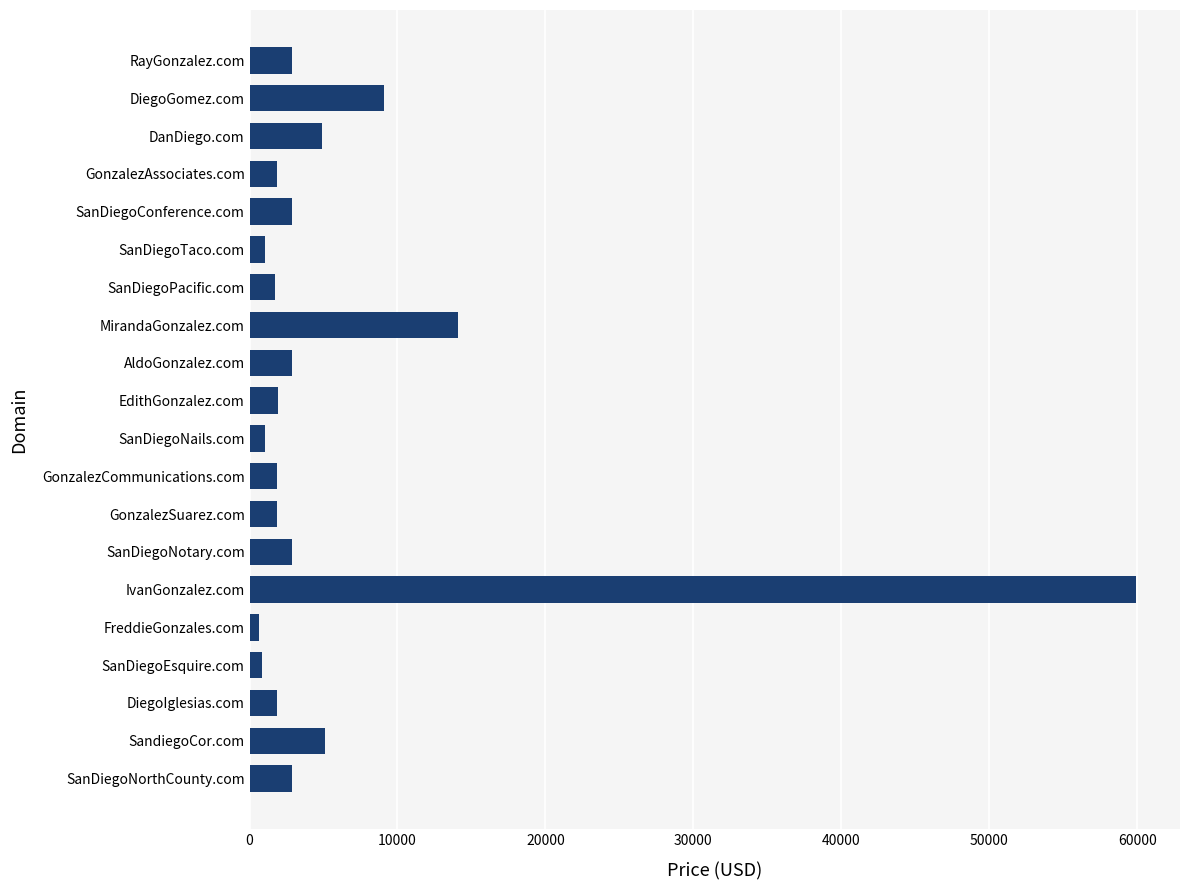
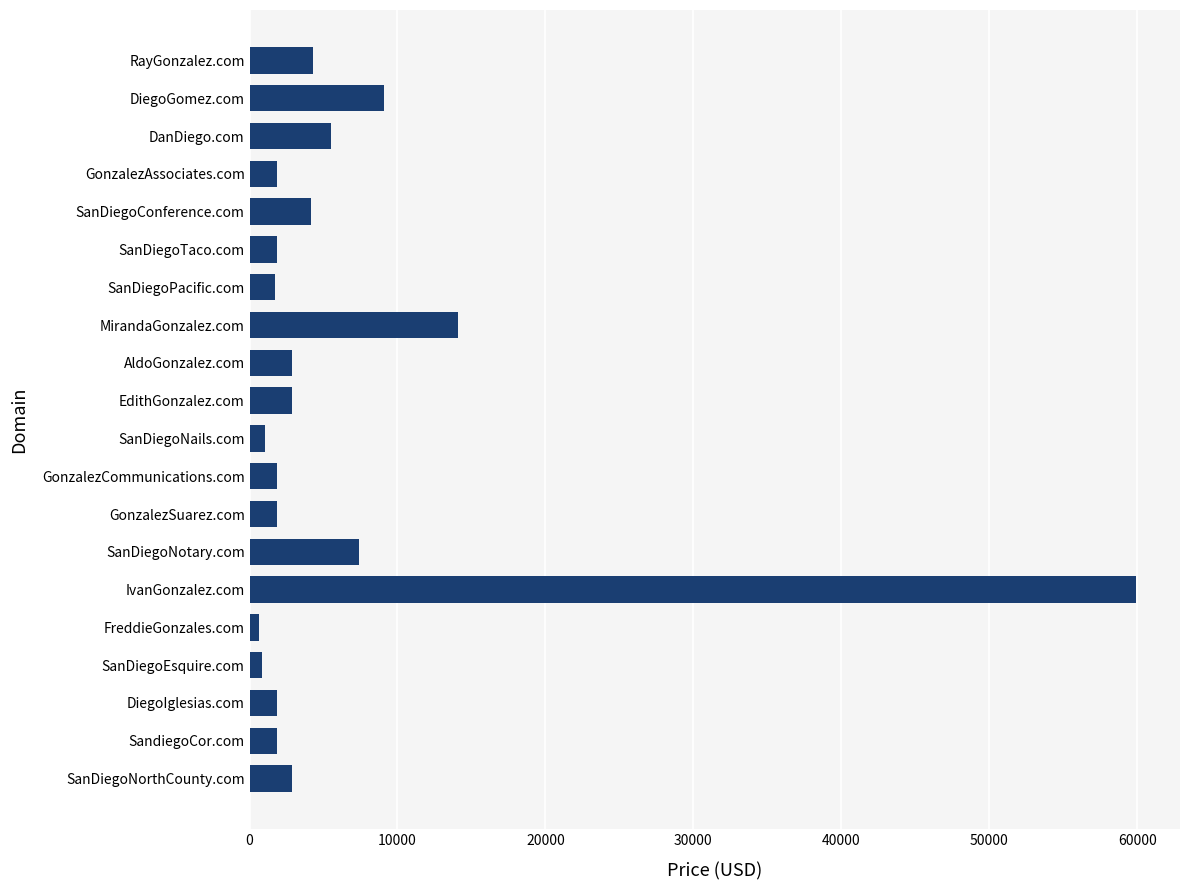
RayGonzalez.com: 2900 -> 4300
DanDiego.com: 4900 -> 5500
SanDiegoConference.com: 2900 -> 4100
SanDiegoTaco.com: 1100 -> 1900
EdithGonzalez.com: 1900 -> 2900
SanDiegoNotary.com: 2900 -> 7400
SandiegoCor.com: 5100 -> 1900
